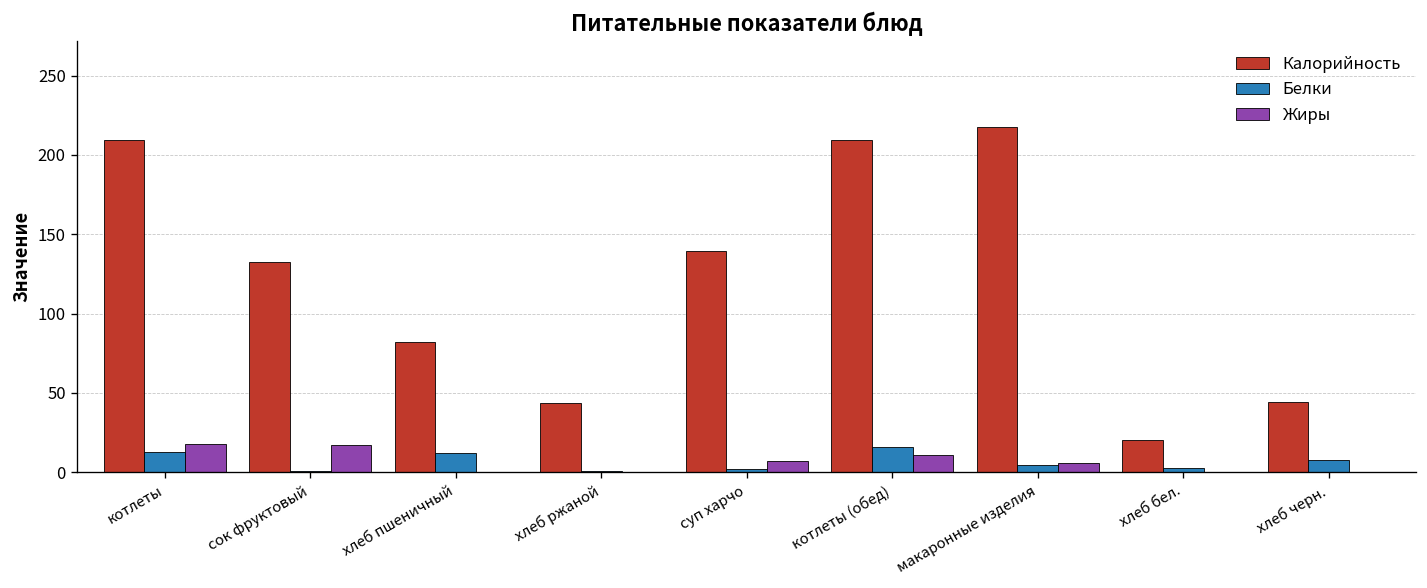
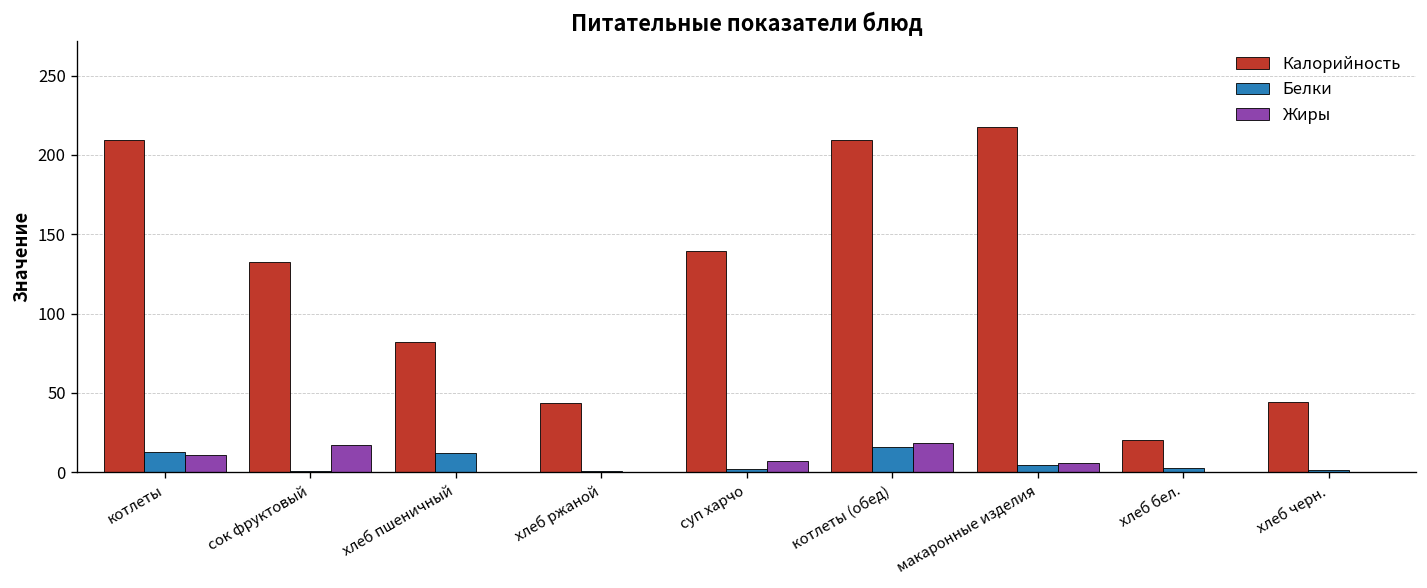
Жиры, котлеты: 18 -> 11
Жиры, котлеты (обед): 11 -> 18
Белки, хлеб черн.: 8 -> 1
